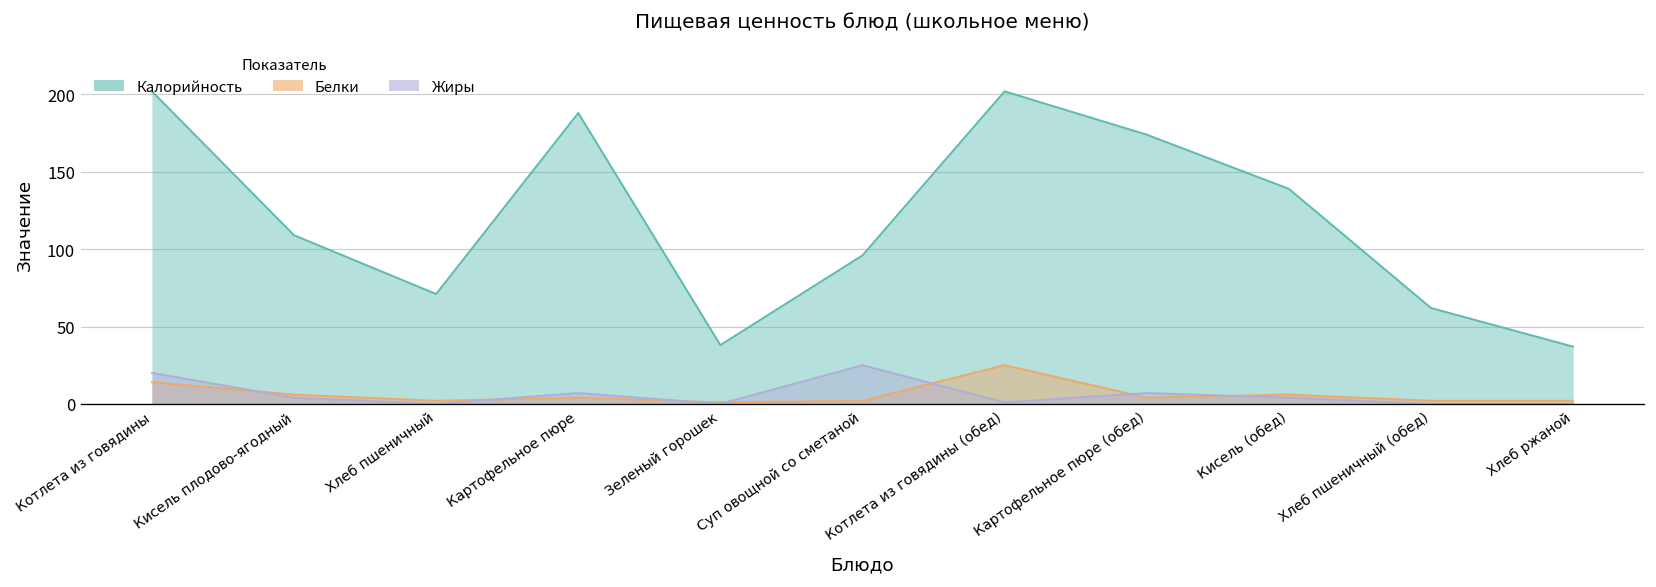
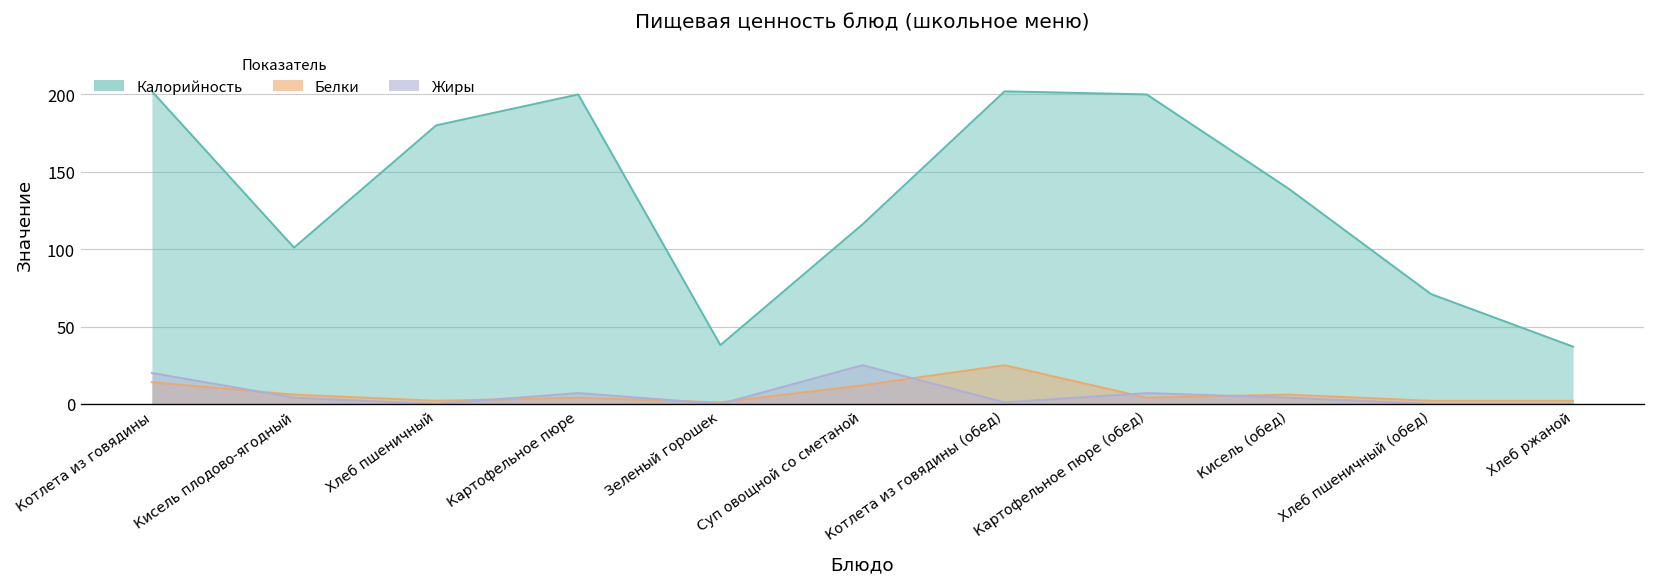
Калорийность, Кисель плодово-ягодный: 109 -> 101
Калорийность, Хлеб пшеничный: 71 -> 180
Калорийность, Картофельное пюре: 188 -> 200
Калорийность, Суп овощной со сметаной: 96 -> 116
Белки, Суп овощной со сметаной: 2 -> 12
Калорийность, Картофельное пюре (обед): 174 -> 200
Калорийность, Хлеб пшеничный (обед): 62 -> 71
